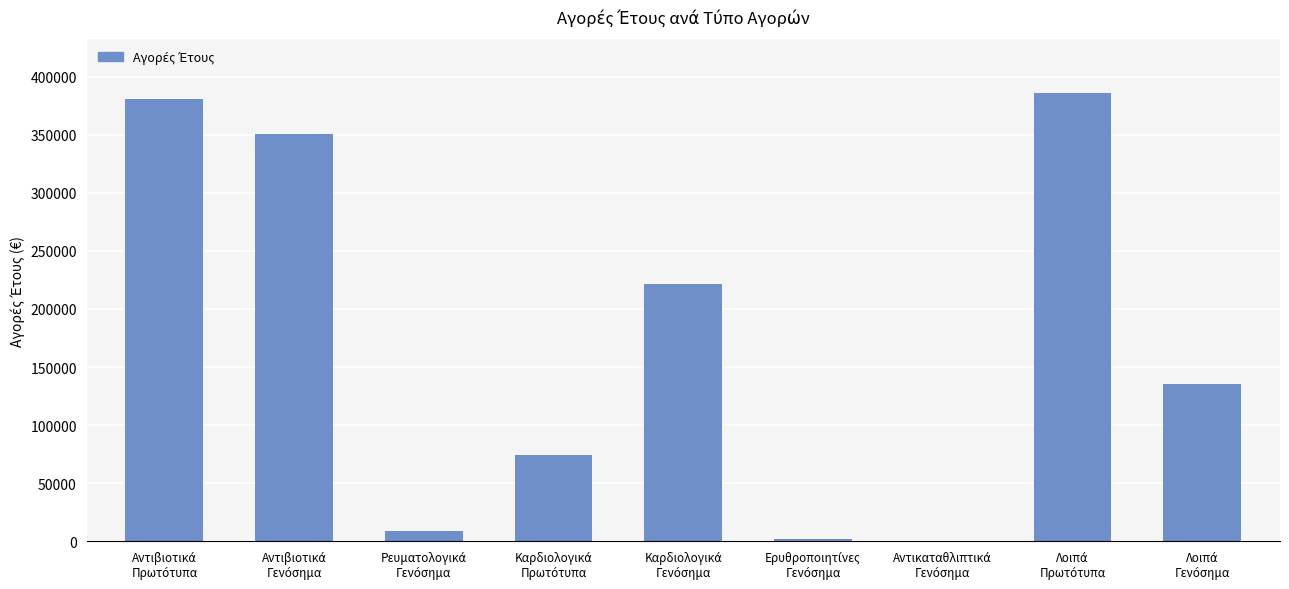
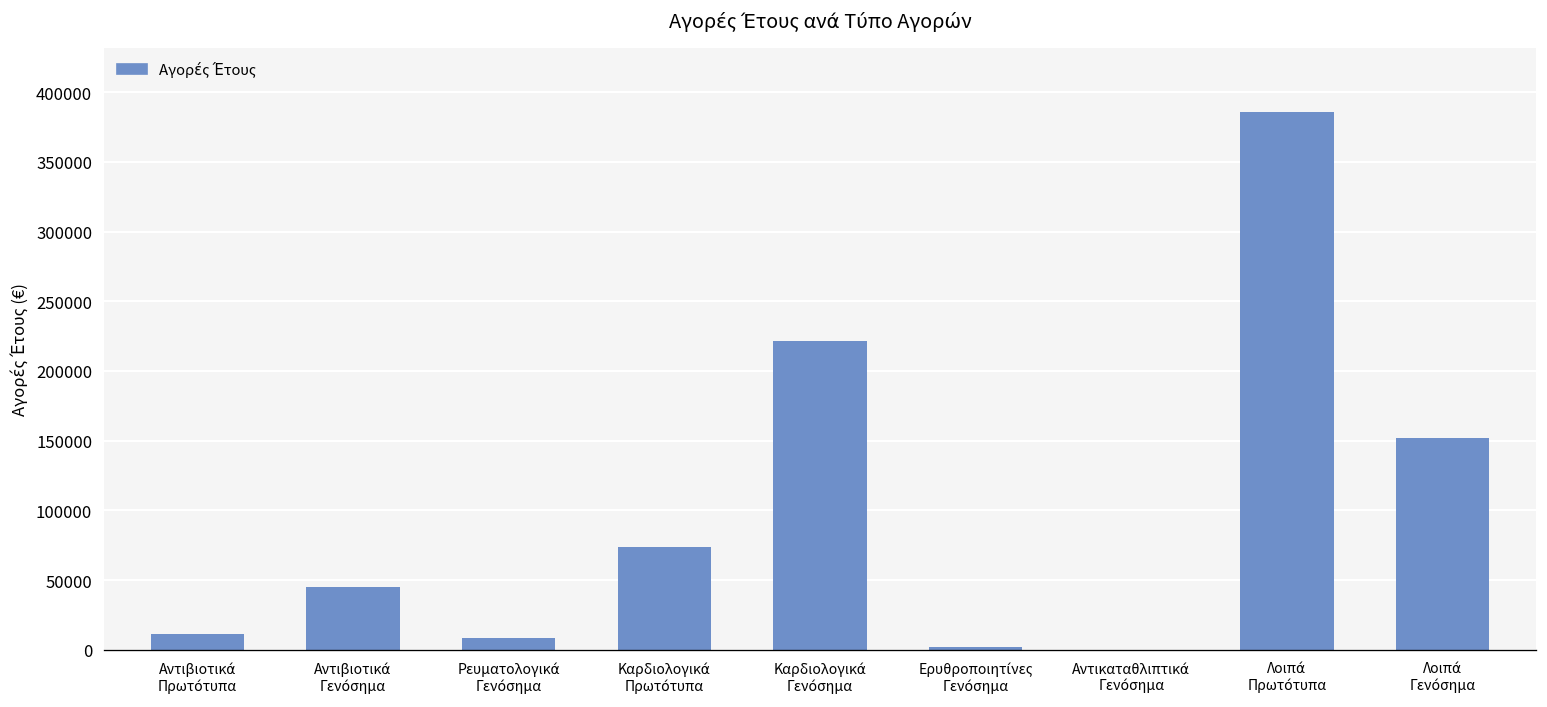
Αντιβιοτικά Πρωτότυπα: 381000 -> 11000
Αντιβιοτικά Γενόσημα: 351000 -> 45000
Λοιπά Γενόσημα: 135000 -> 152000
